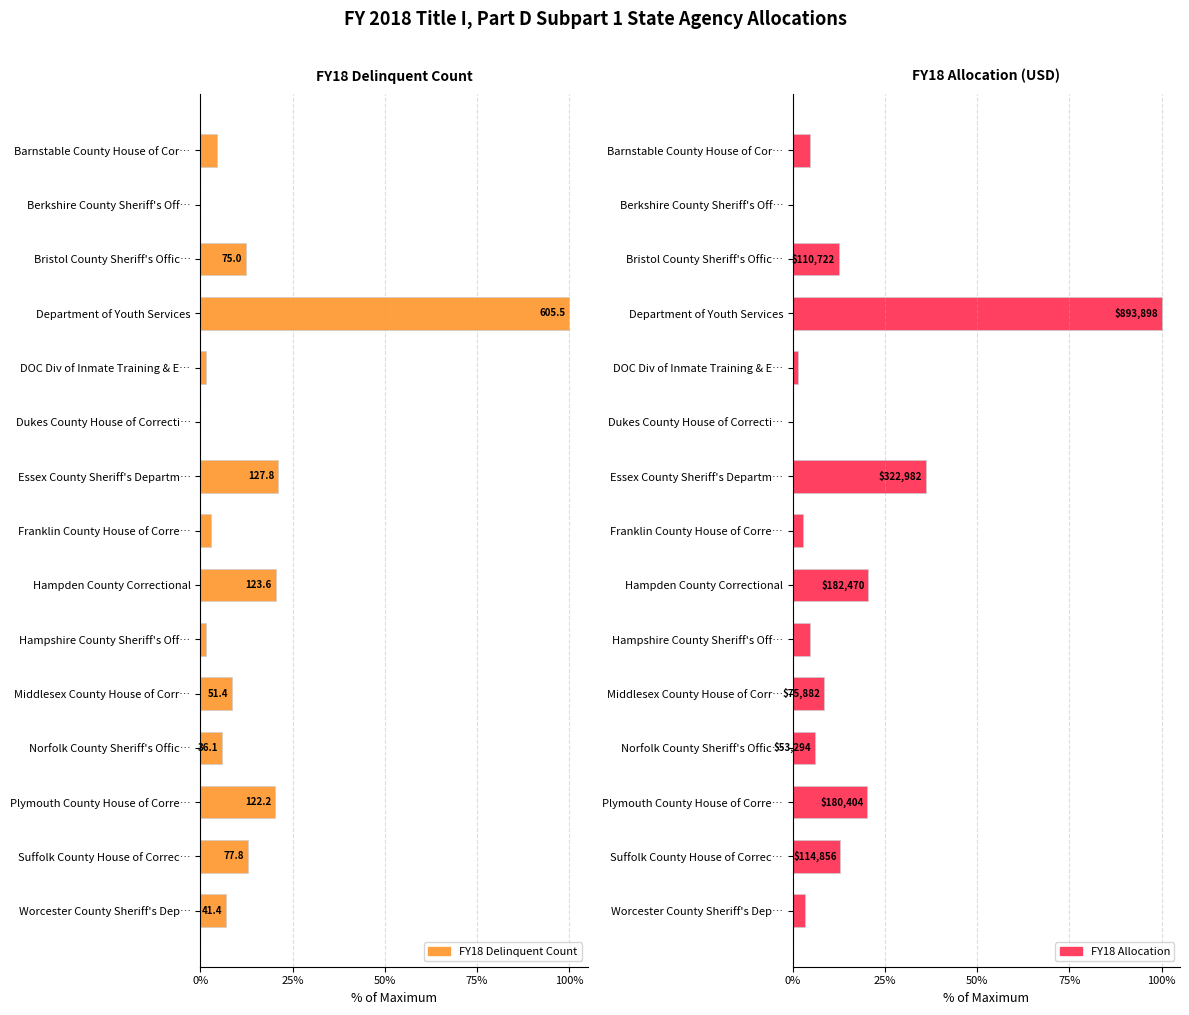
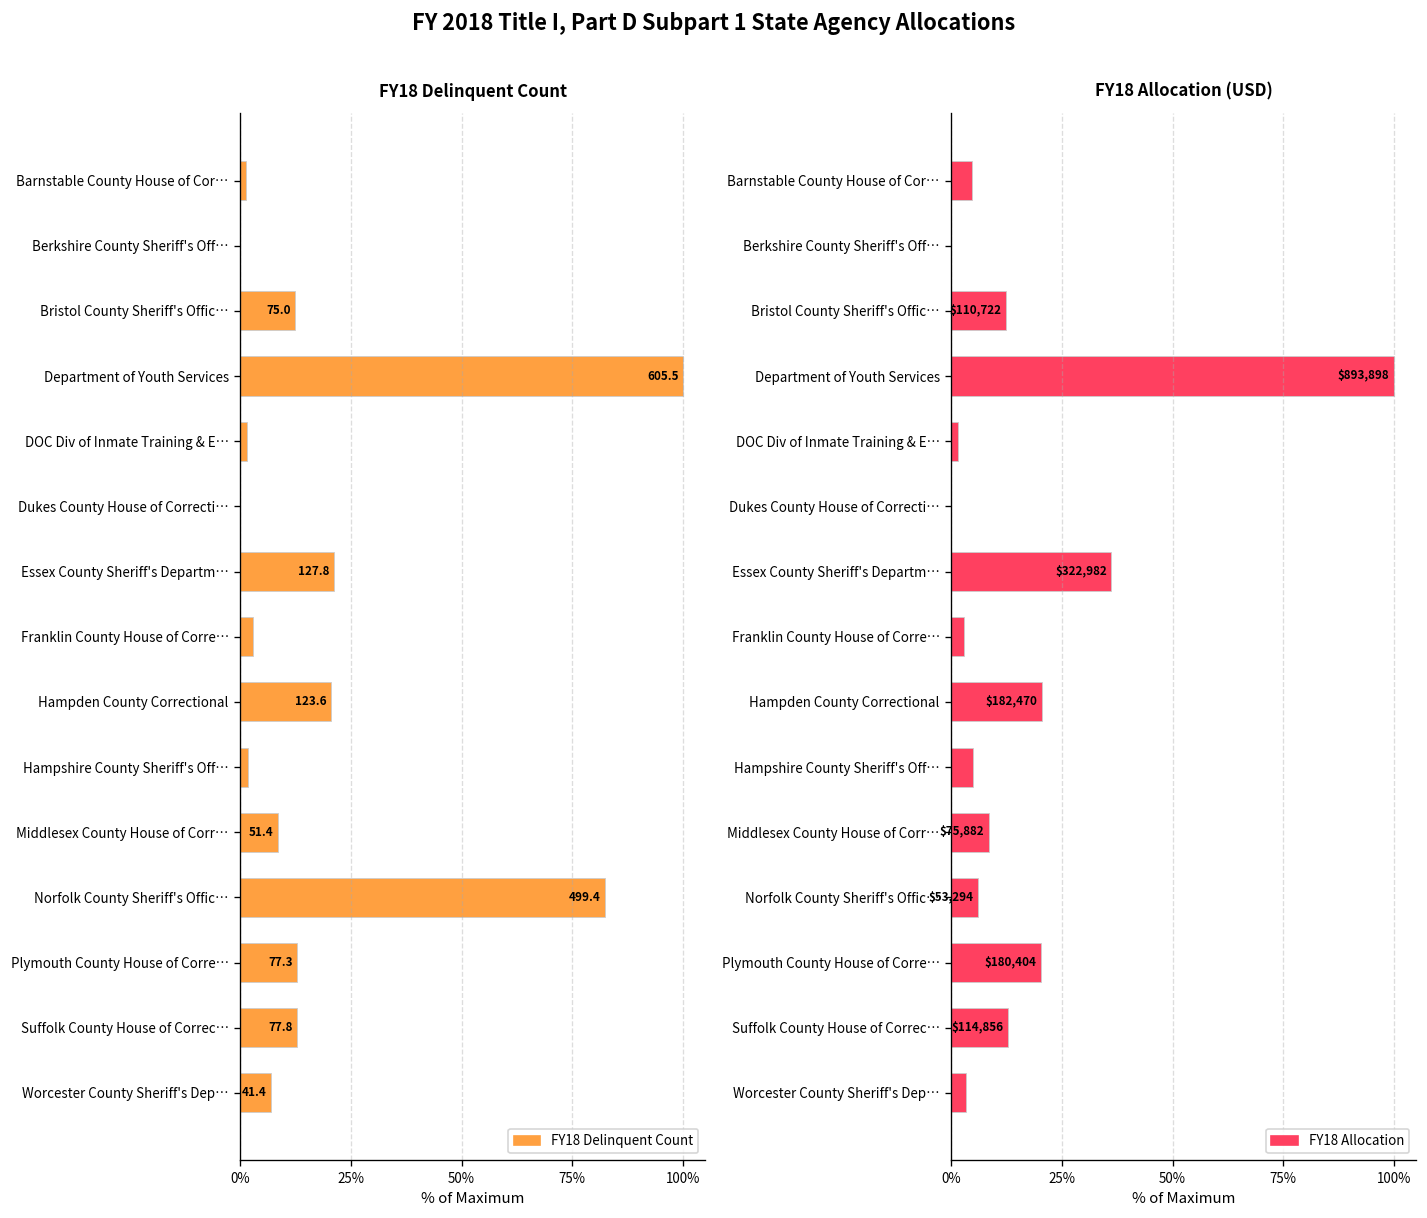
FY18 Delinquent Count, Barnstable County House of Cor…: 5% -> 1%
FY18 Delinquent Count, Norfolk County Sheriff's Offic…: 36.1 -> 499.4
FY18 Delinquent Count, Plymouth County House of Corre…: 122.2 -> 77.3
